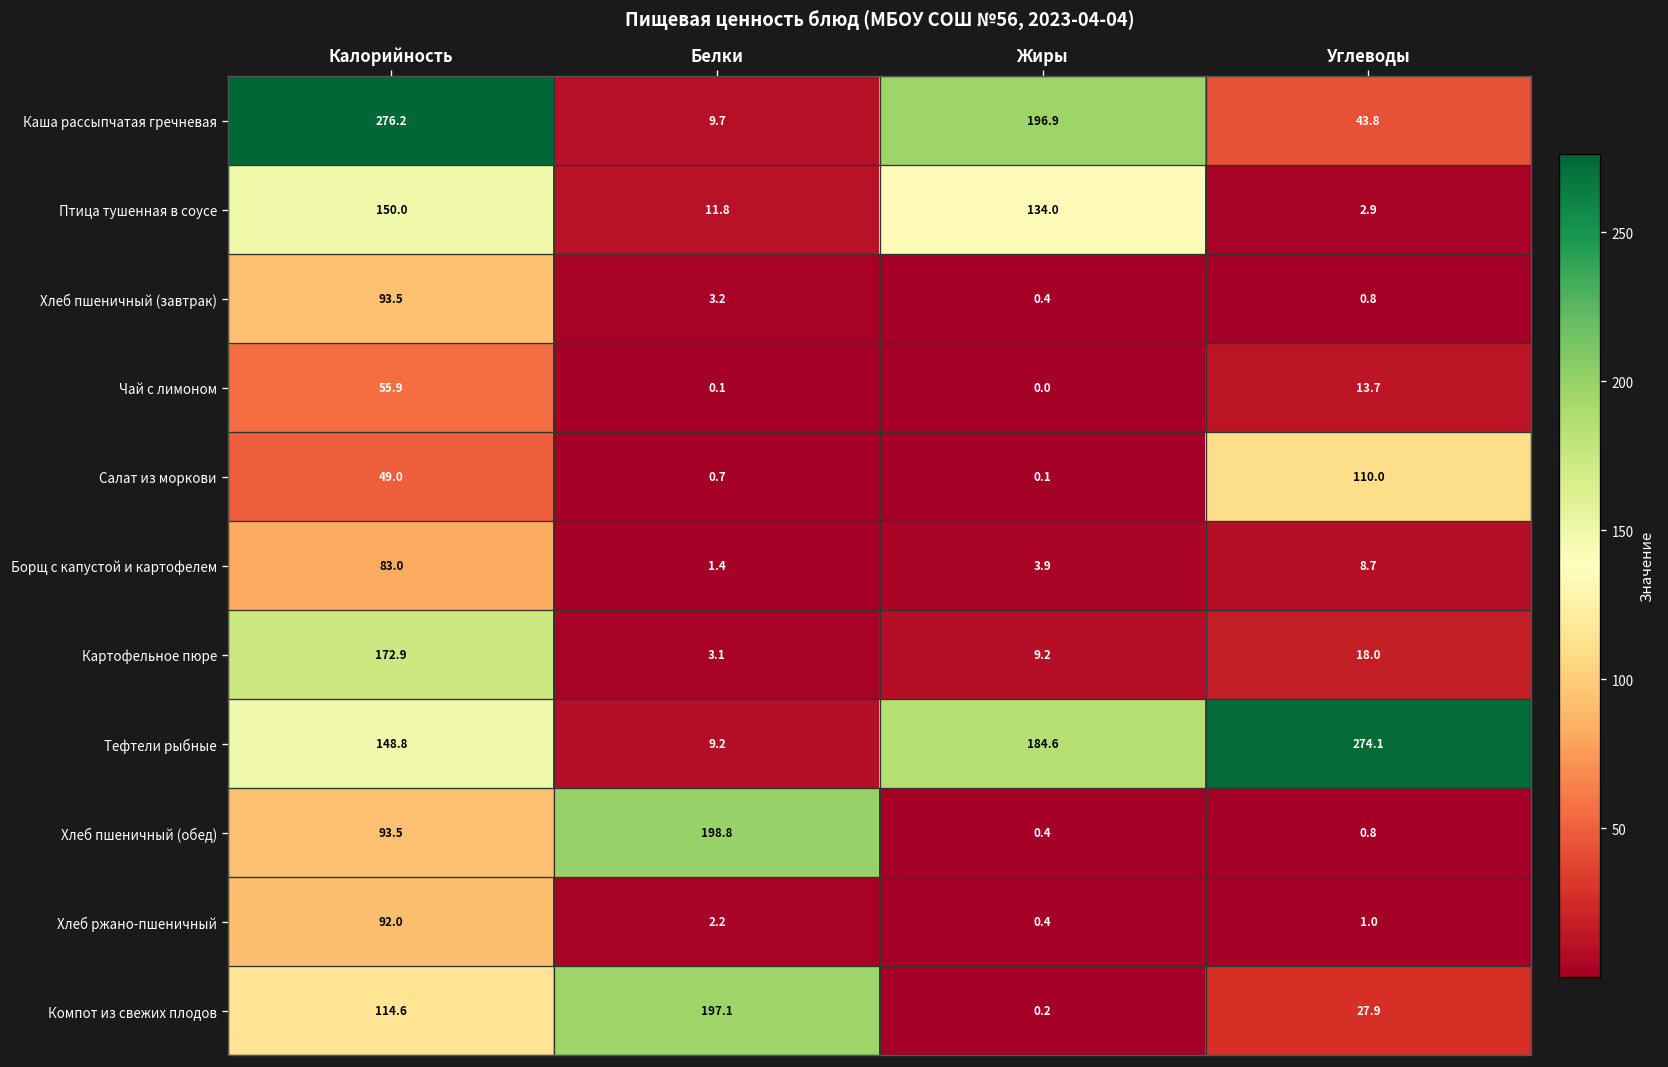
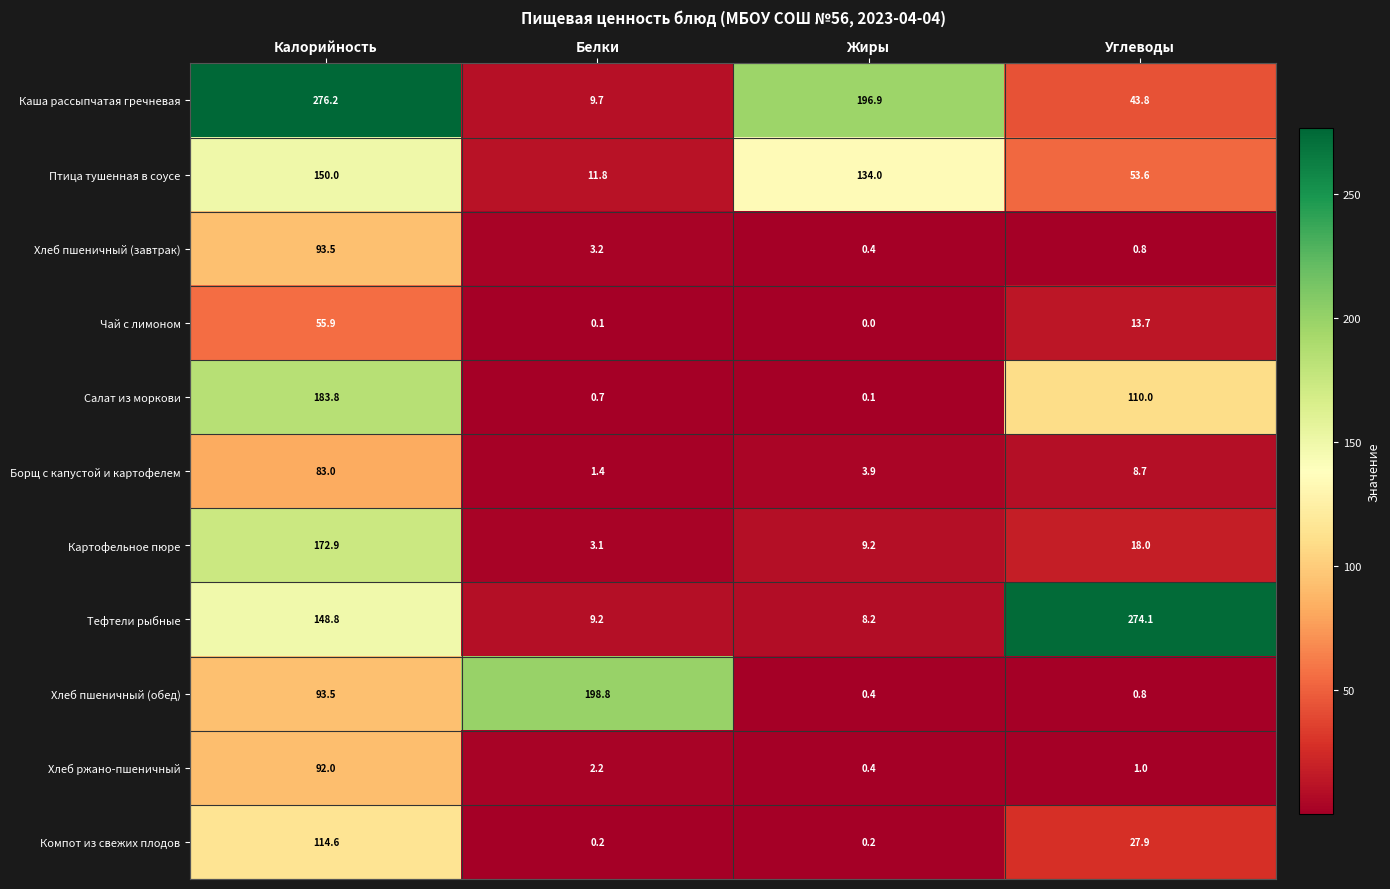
Птица тушенная в соусе, Углеводы: 2.9 -> 53.6
Салат из моркови, Калорийность: 49.0 -> 183.8
Тефтели рыбные, Жиры: 184.6 -> 8.2
Компот из свежих плодов, Белки: 197.1 -> 0.2
